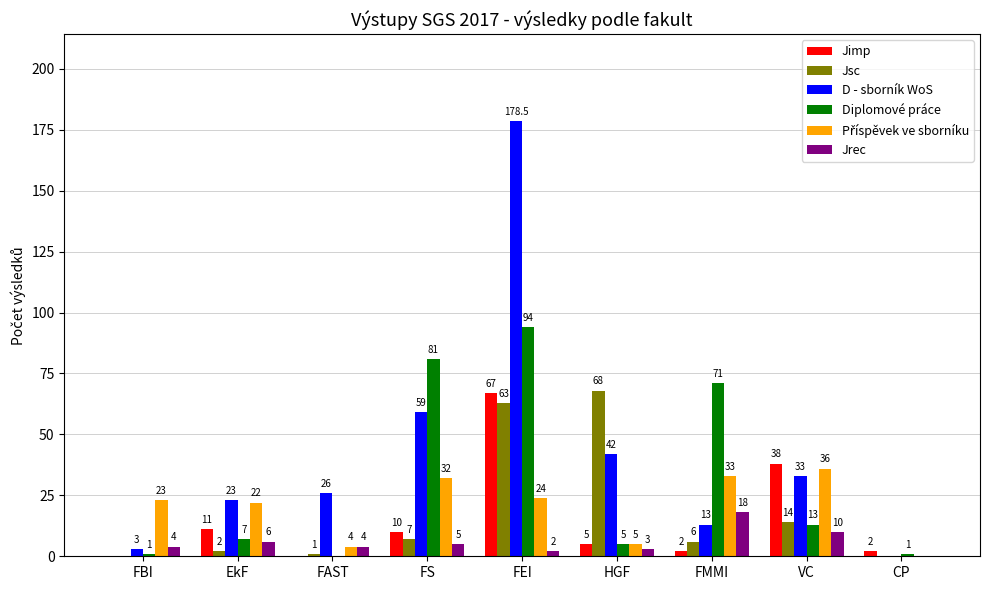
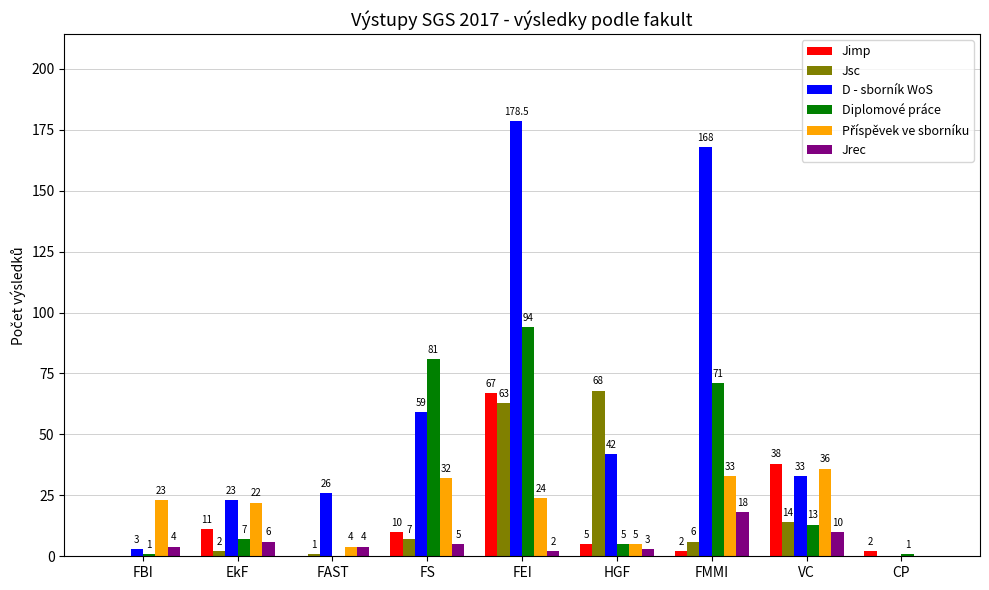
D - sborník WoS, FMMI: 13 -> 168
